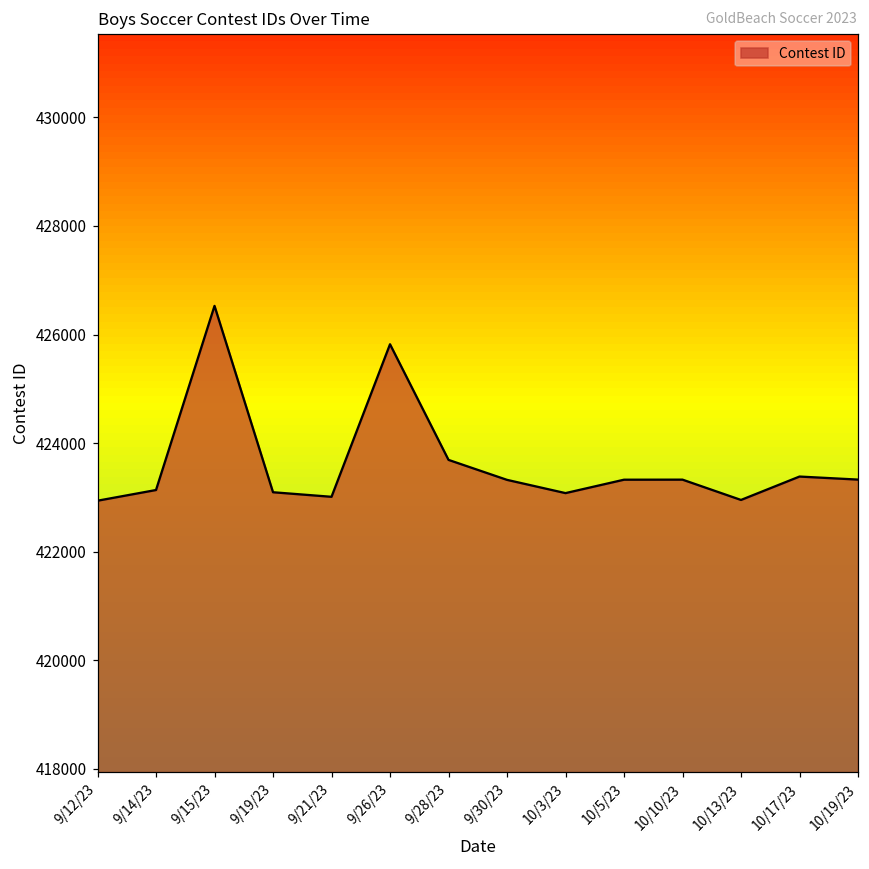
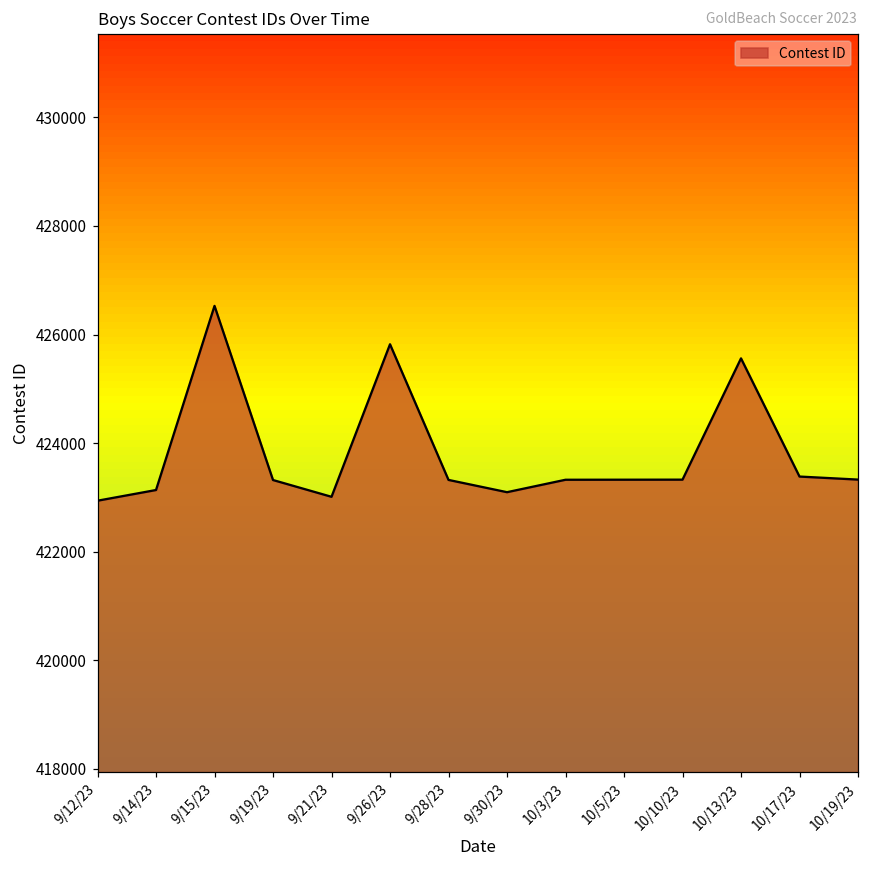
9/19/23: 423100 -> 423300
9/28/23: 423700 -> 423300
9/30/23: 423300 -> 423100
10/3/23: 423100 -> 423300
10/13/23: 423000 -> 425600
